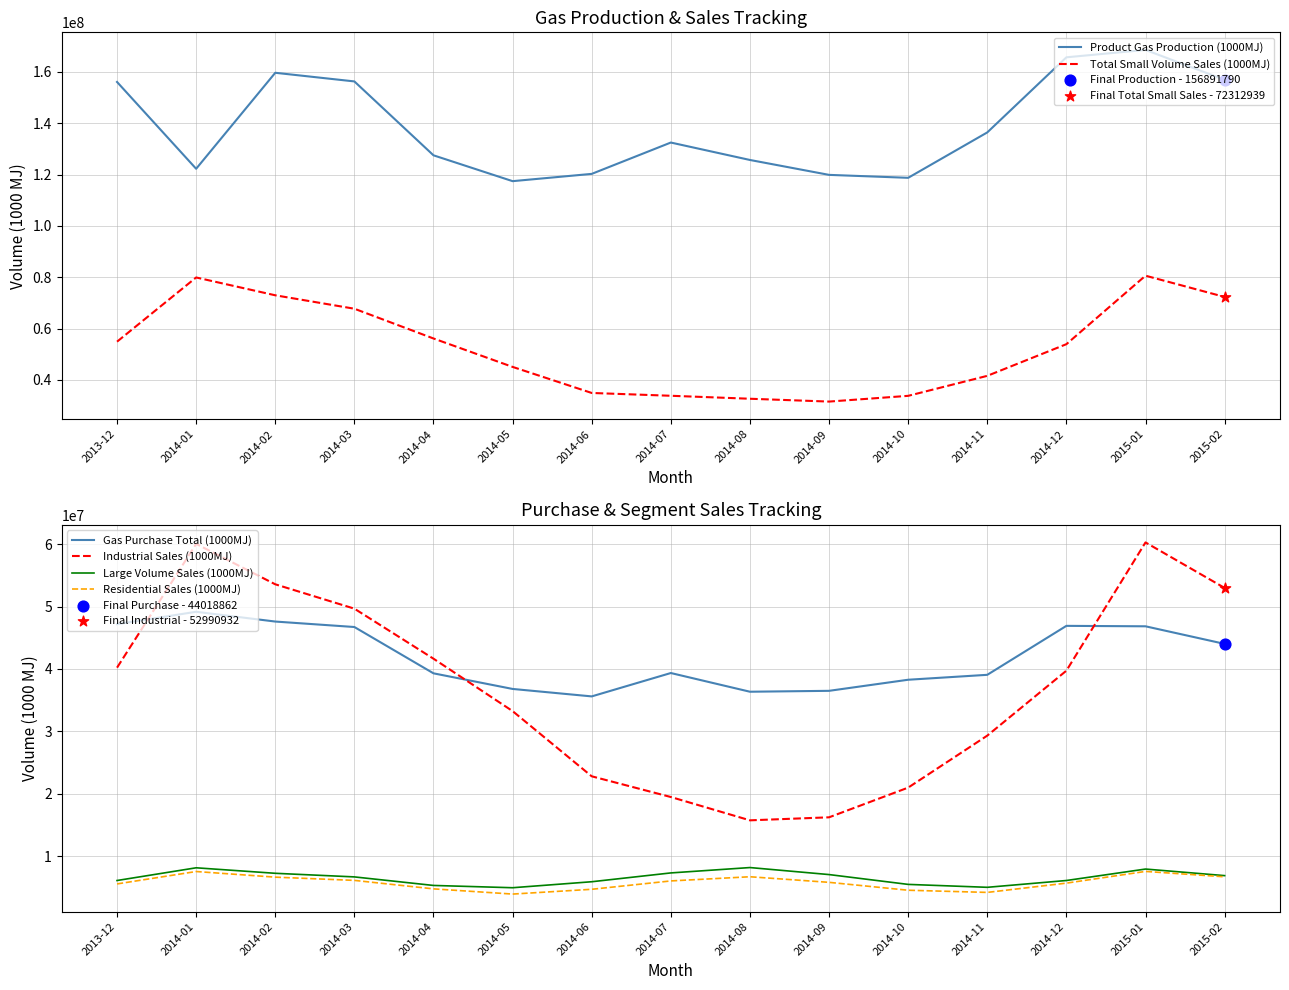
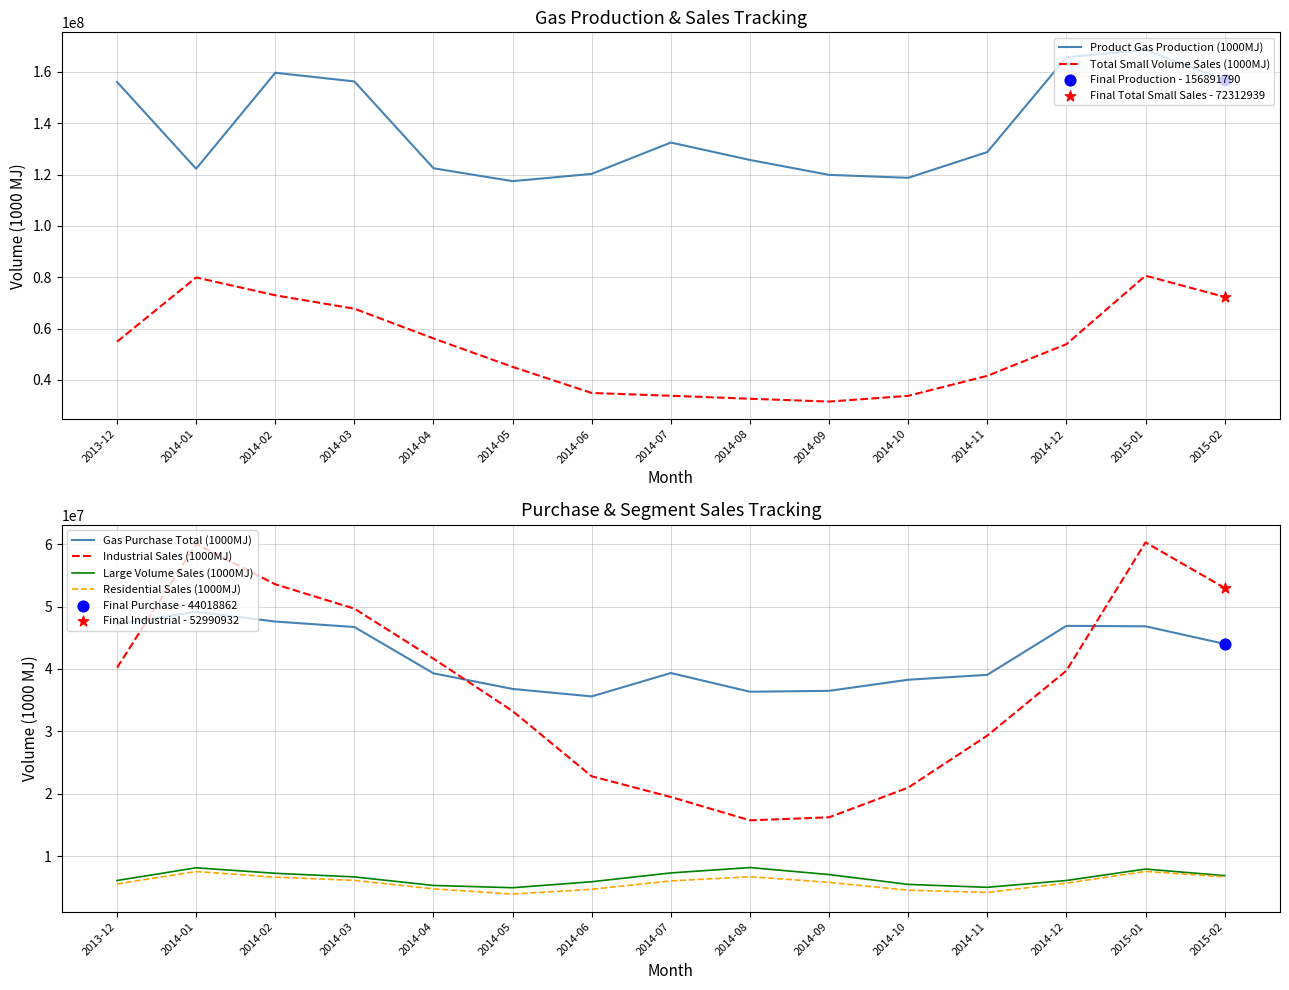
Gas Production & Sales Tracking, Product Gas Production (1000MJ), 2014-04: 127000000 -> 122000000
Gas Production & Sales Tracking, Product Gas Production (1000MJ), 2014-11: 136000000 -> 129000000
